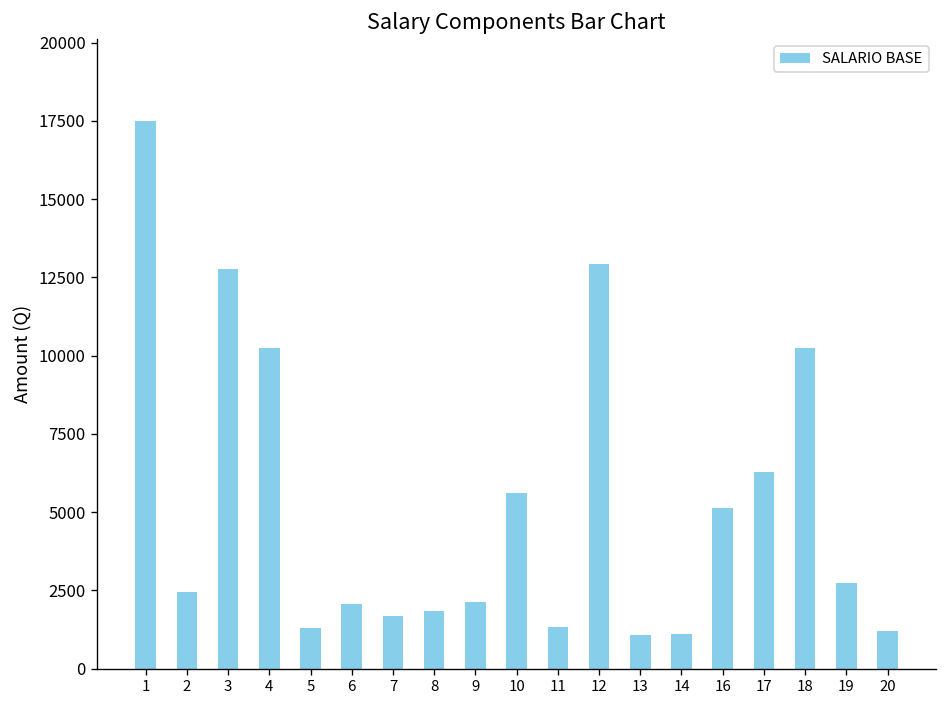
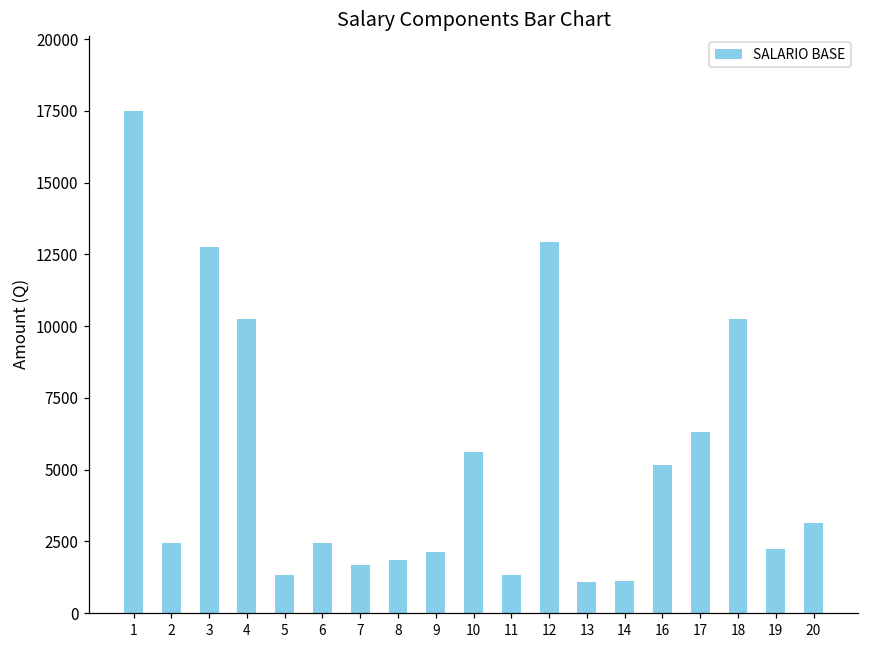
6: 2100 -> 2400
19: 2800 -> 2200
20: 1200 -> 3200
